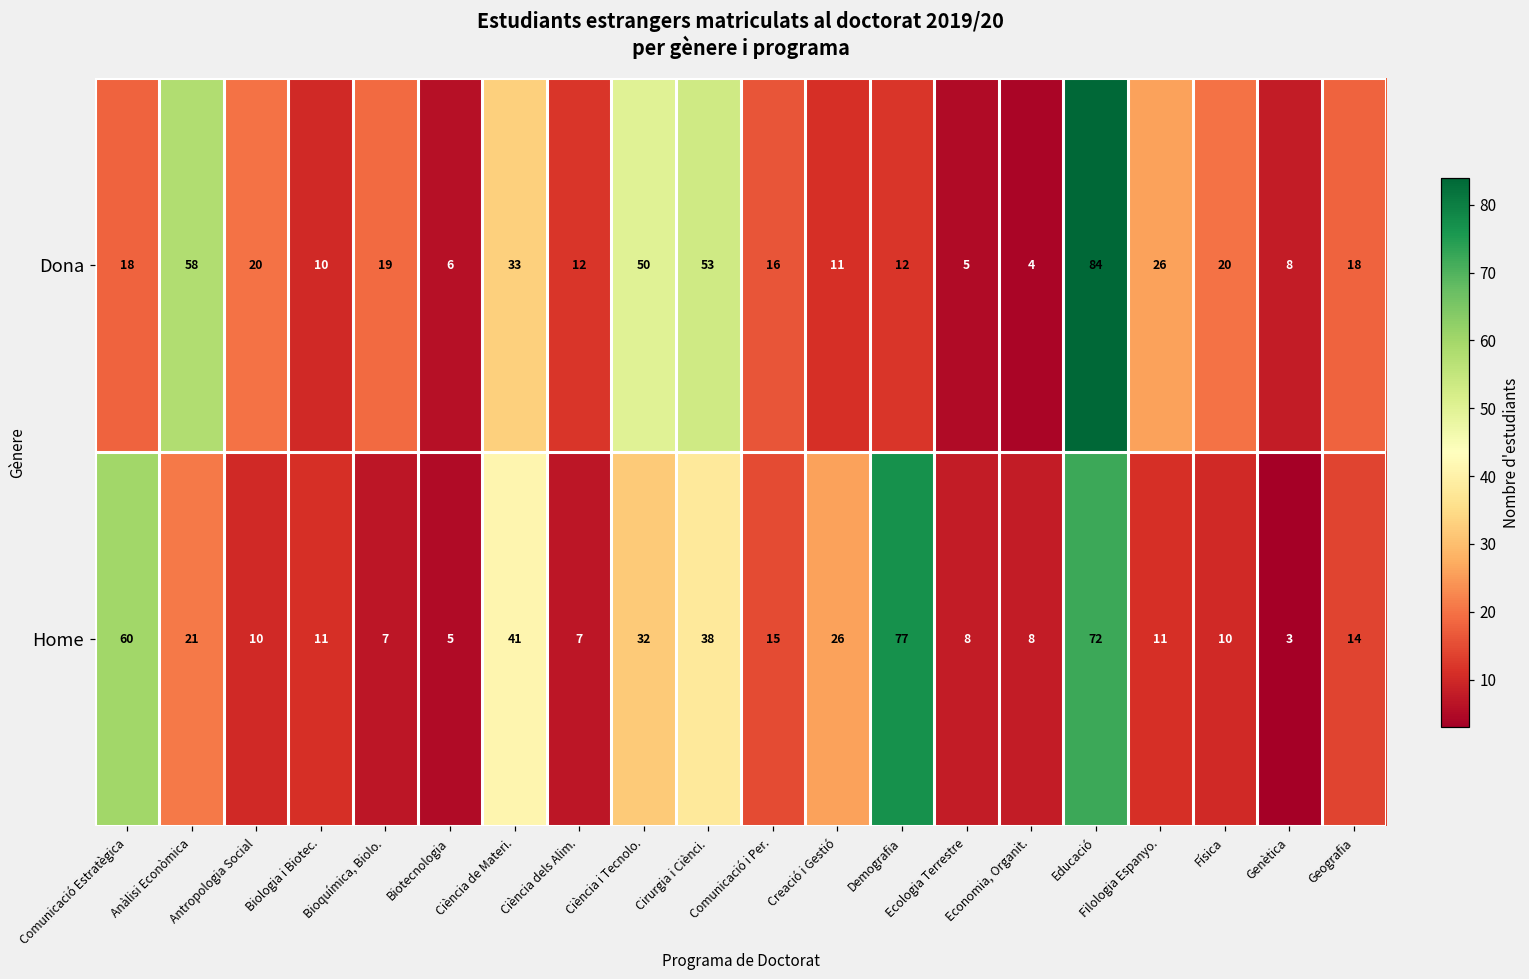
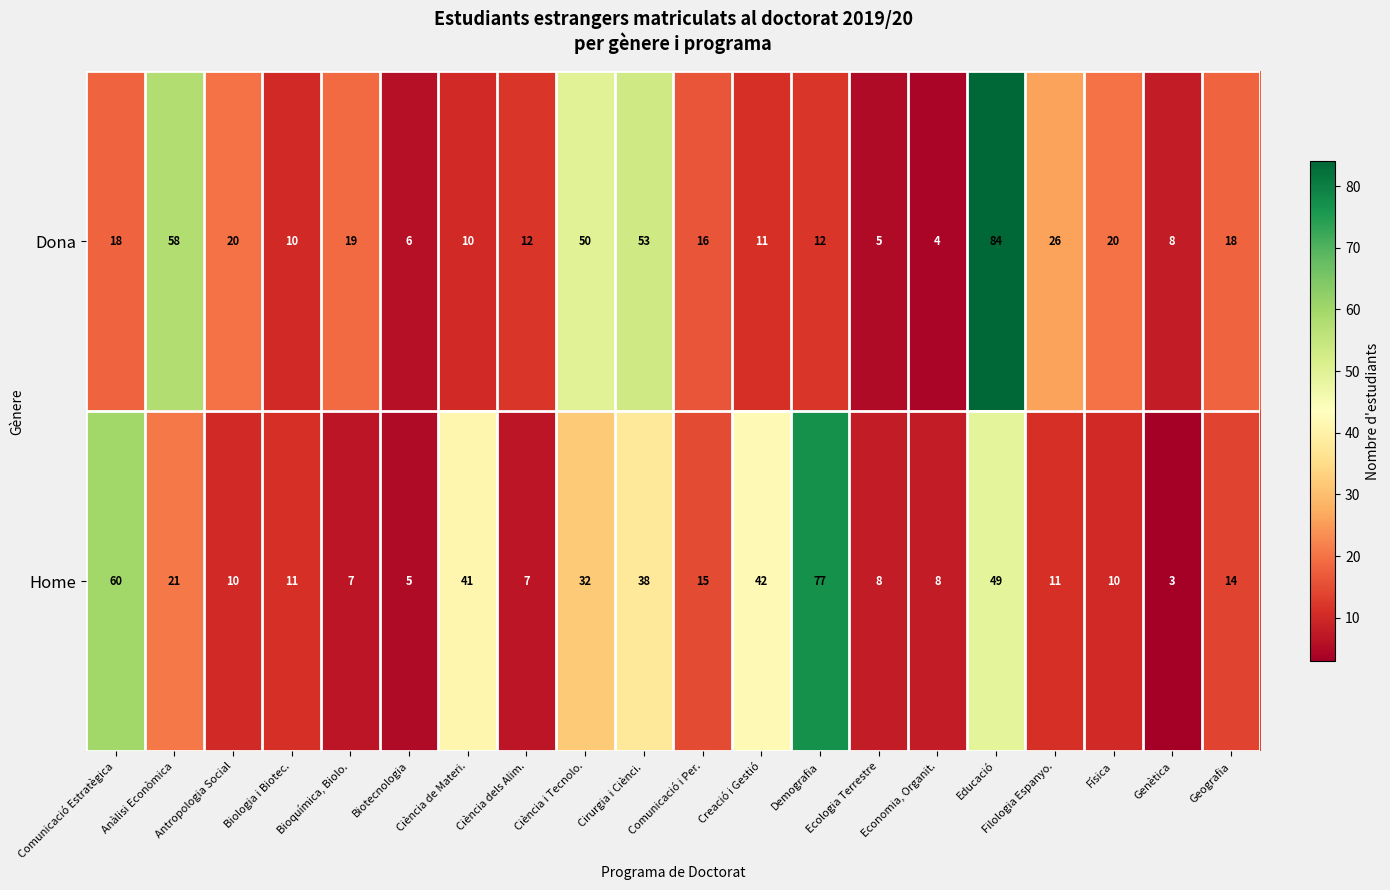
Dona, Ciència de Materi.: 33 -> 10
Home, Creació i Gestió: 26 -> 42
Home, Educació: 72 -> 49
